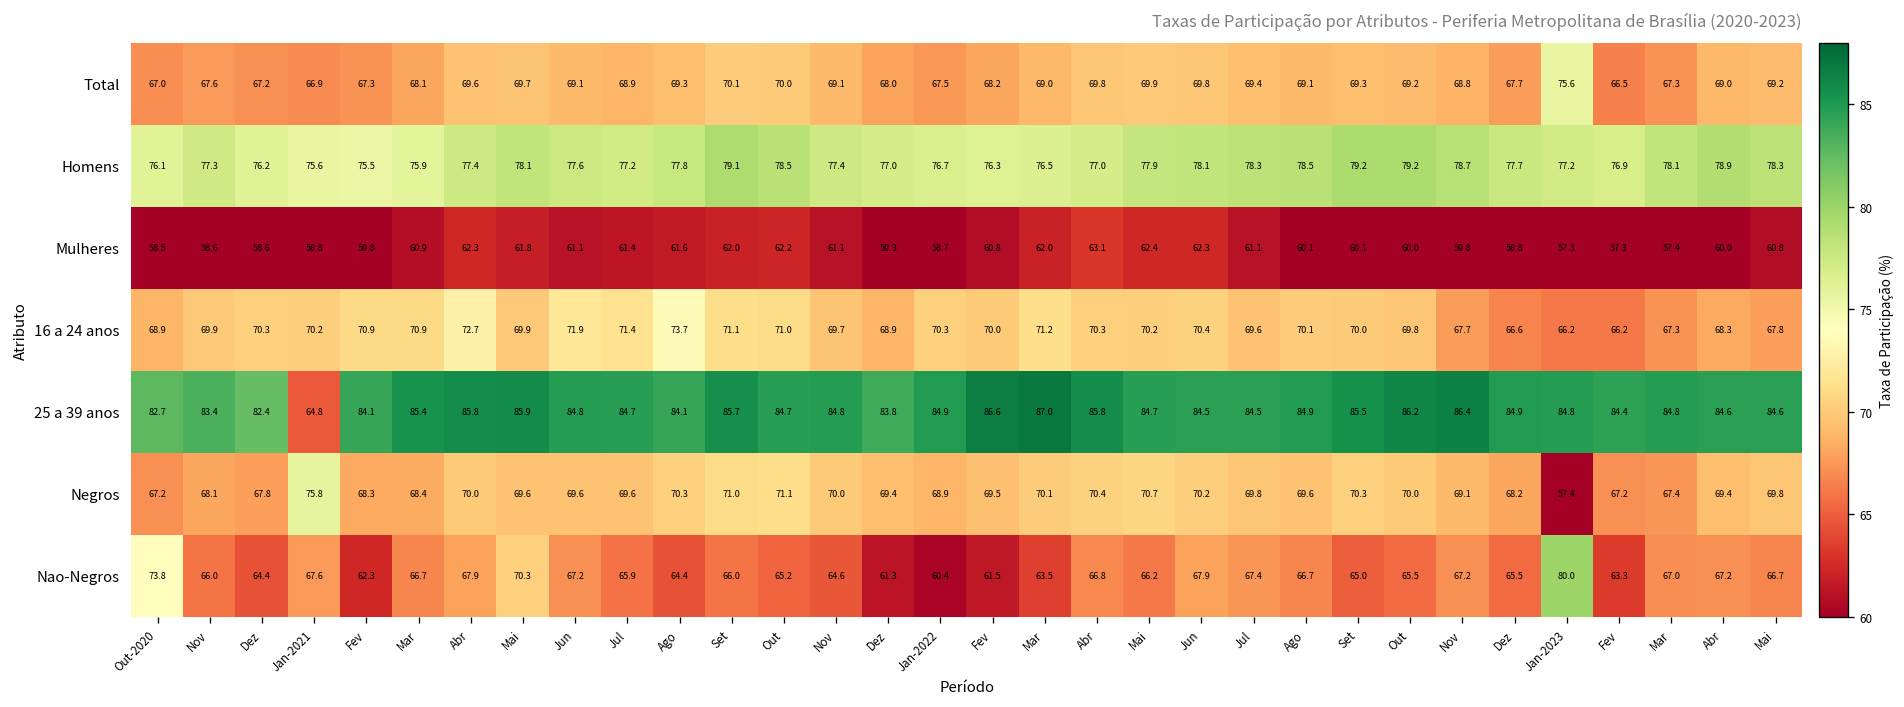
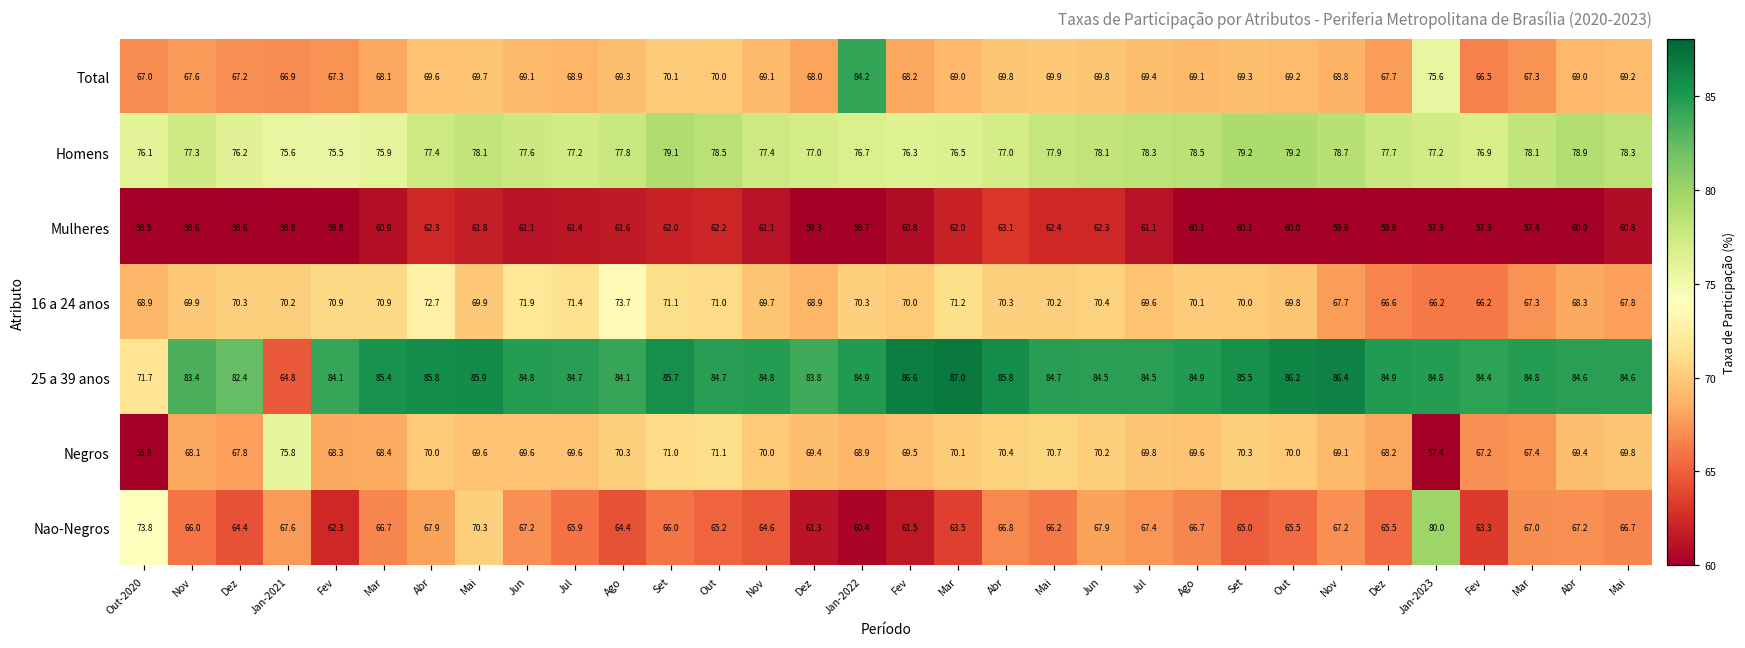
Total, Jan-2022: 67.5 -> 84.2
25 a 39 anos, Out-2020: 82.7 -> 71.7
Negros, Out-2020: 67.2 -> 58.8
